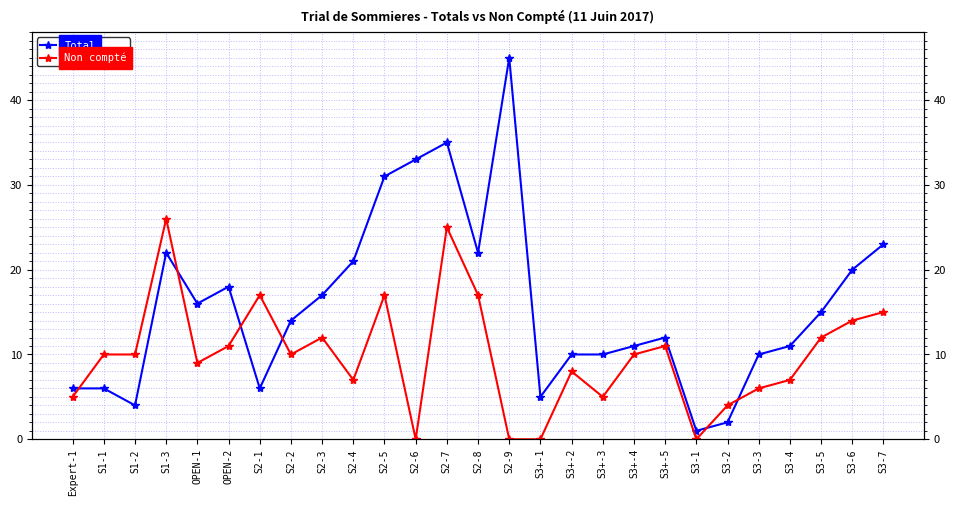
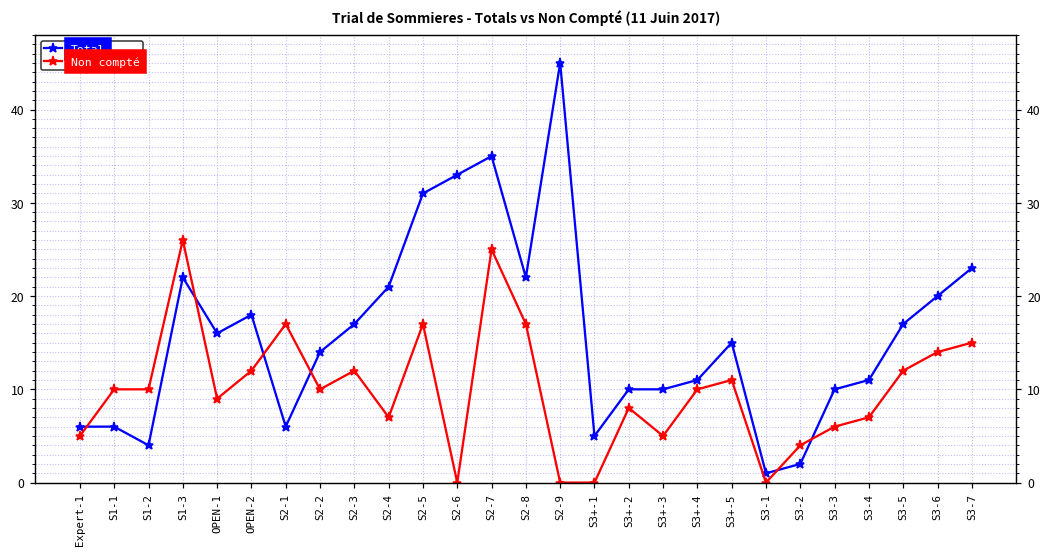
Non compté, OPEN-2: 11 -> 12
Total, S3+-5: 12 -> 15
Total, S3-5: 15 -> 17
